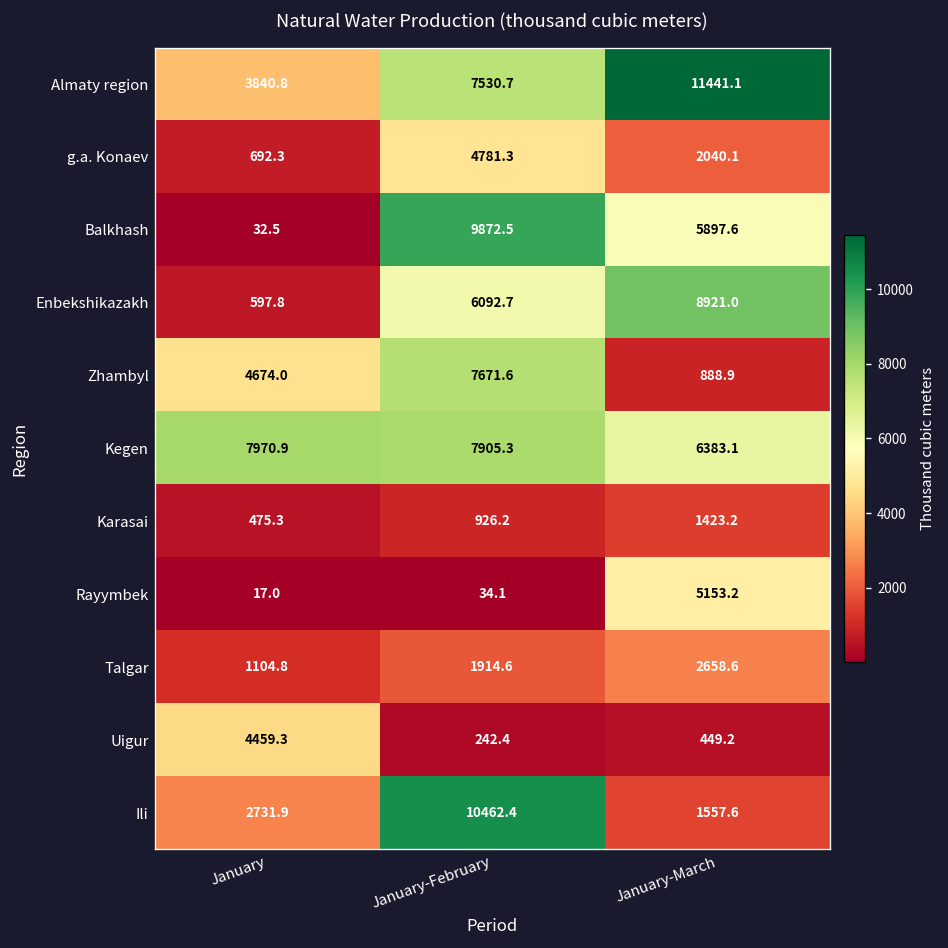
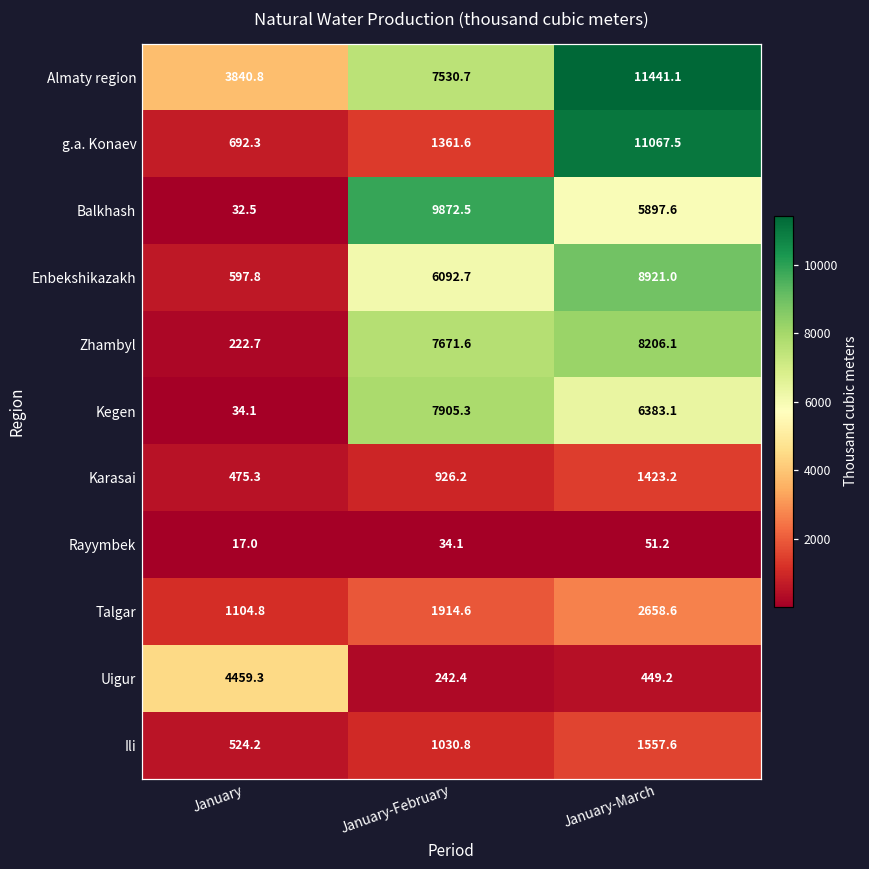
g.a. Konaev, January-February: 4781.3 -> 1361.6
g.a. Konaev, January-March: 2040.1 -> 11067.5
Zhambyl, January: 4674.0 -> 222.7
Zhambyl, January-March: 888.9 -> 8206.1
Kegen, January: 7970.9 -> 34.1
Rayymbek, January-March: 5153.2 -> 51.2
Ili, January: 2731.9 -> 524.2
Ili, January-February: 10462.4 -> 1030.8
